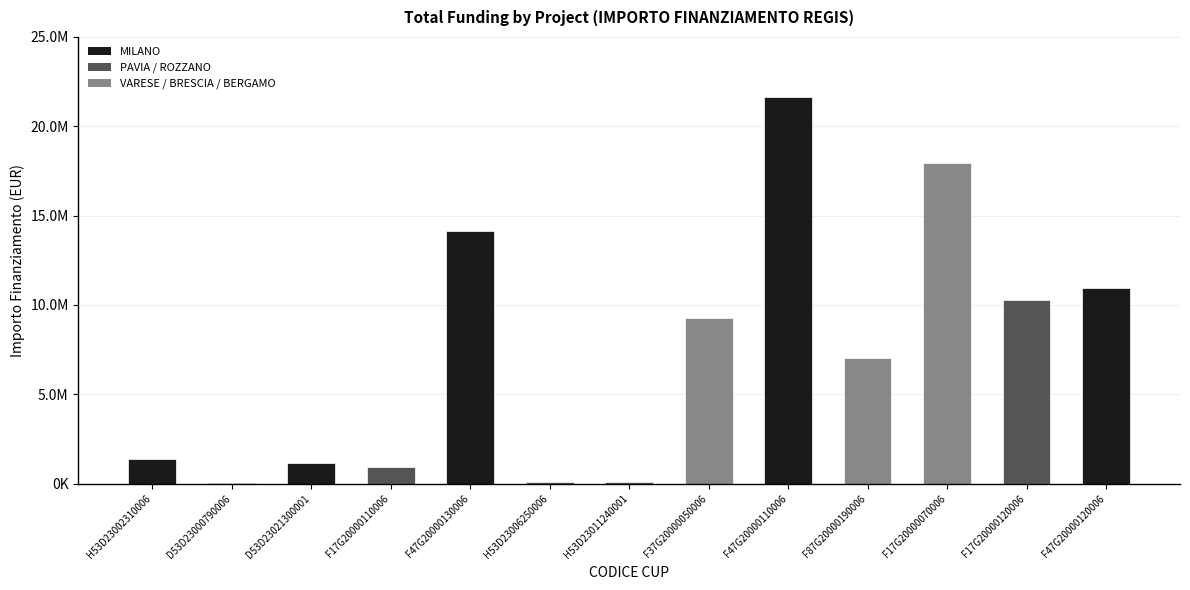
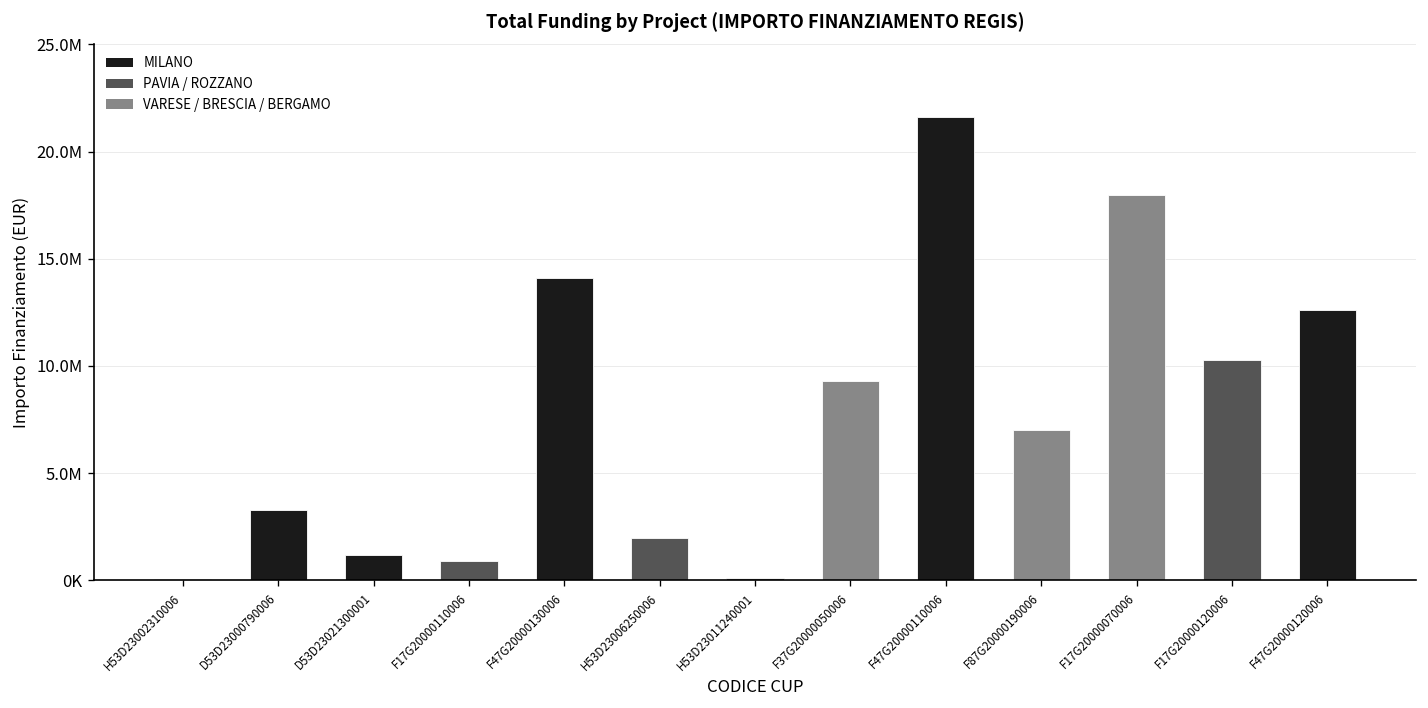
H53D23002310006: 1400000 -> 100000
D53D23000790006: 0 -> 3300000
H53D23006250006: 100000 -> 2000000
F47G20000120006: 10900000 -> 12600000
